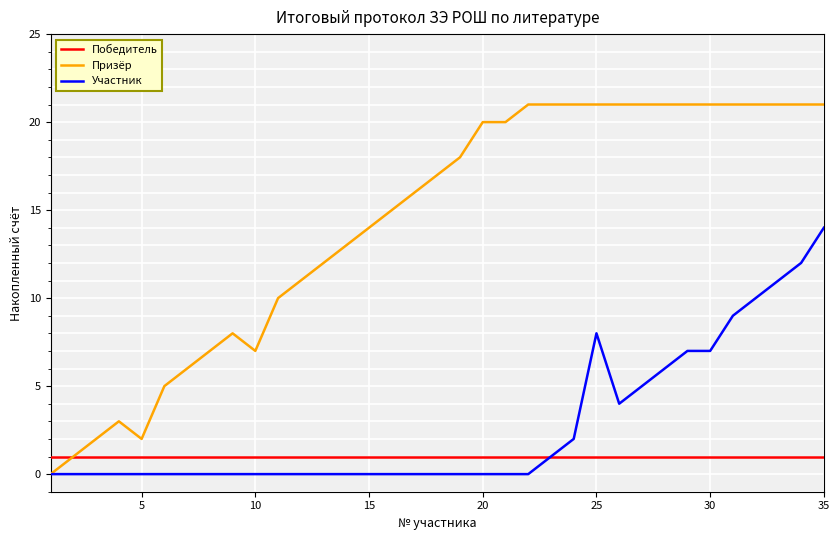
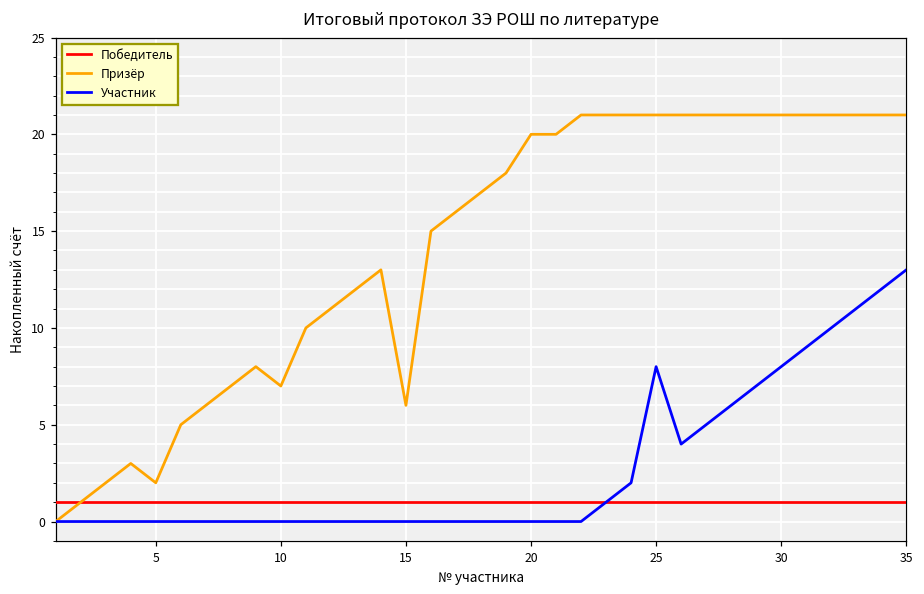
Призёр, 15: 14 -> 6
Участник, 30: 7 -> 8
Участник, 35: 14 -> 13
